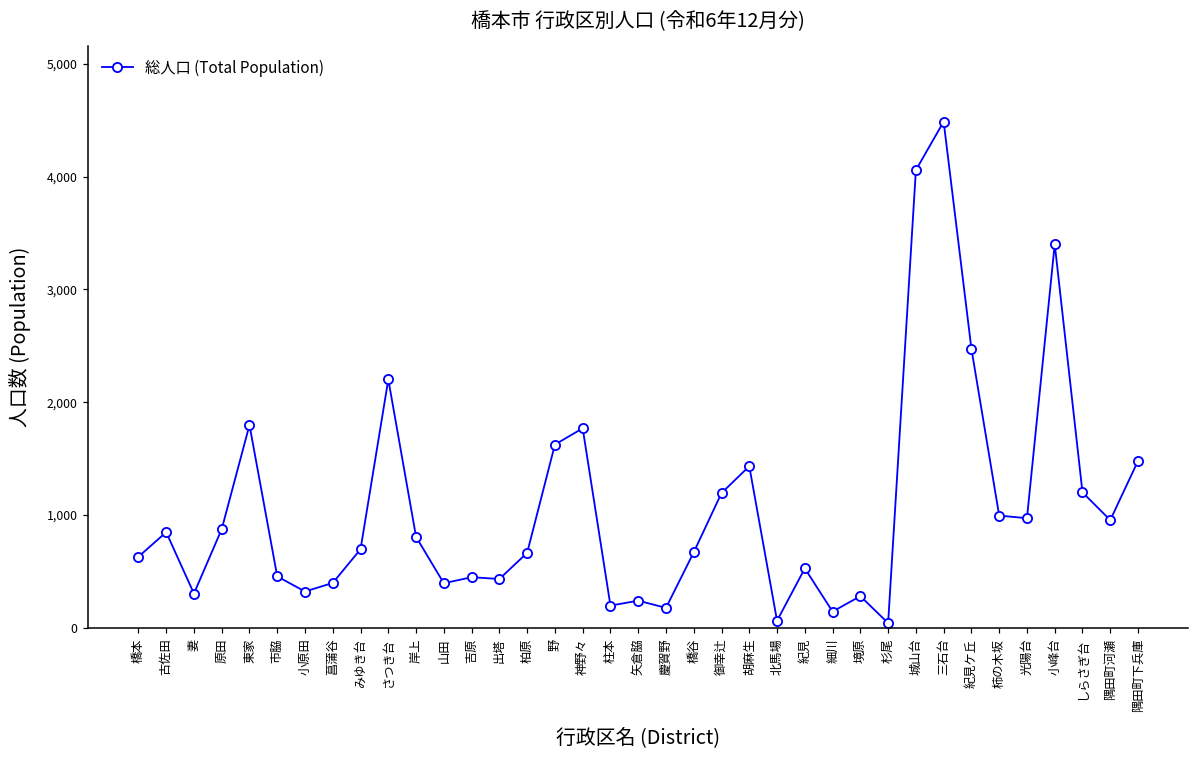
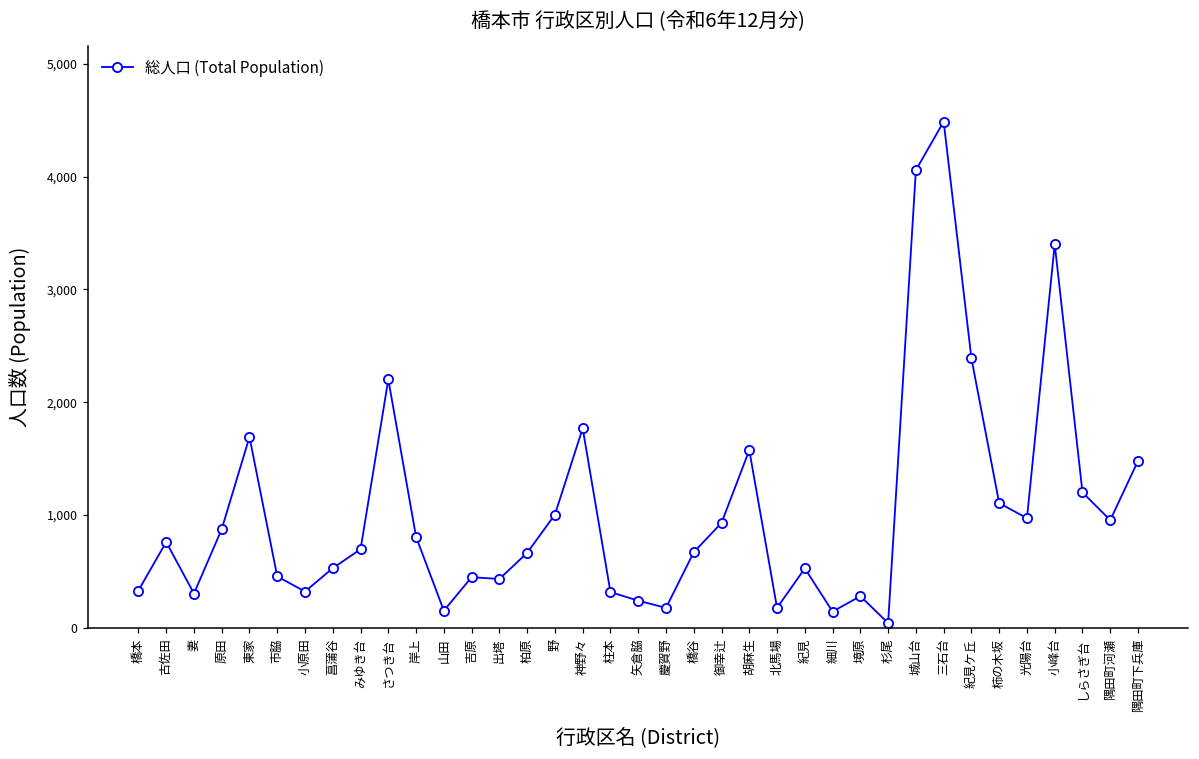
橋本: 630 -> 330
古佐田: 850 -> 760
東家: 1,800 -> 1,690
菖蒲谷: 400 -> 530
山田: 400 -> 150
野: 1,630 -> 1,000
柱本: 200 -> 320
御幸辻: 1,200 -> 930
胡麻生: 1,430 -> 1,580
北馬場: 60 -> 180
紀見ケ丘: 2,470 -> 2,390
柿の木坂: 1,000 -> 1,110
